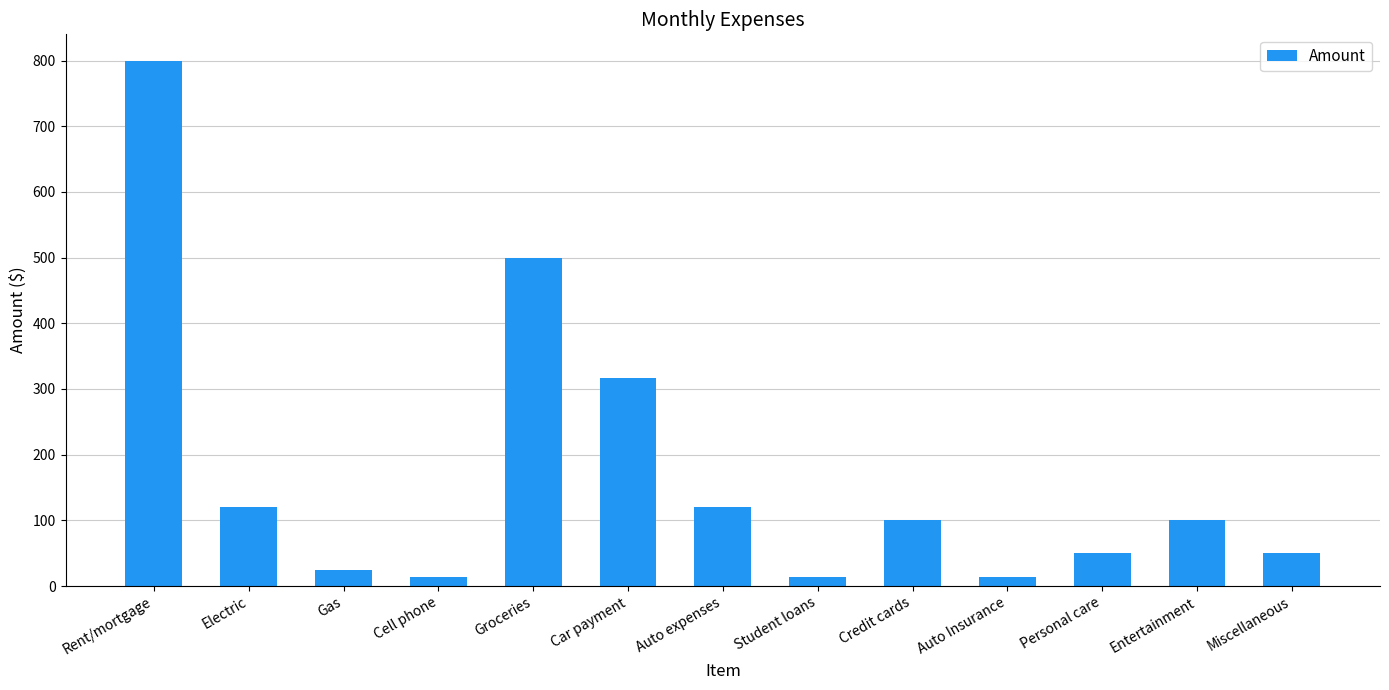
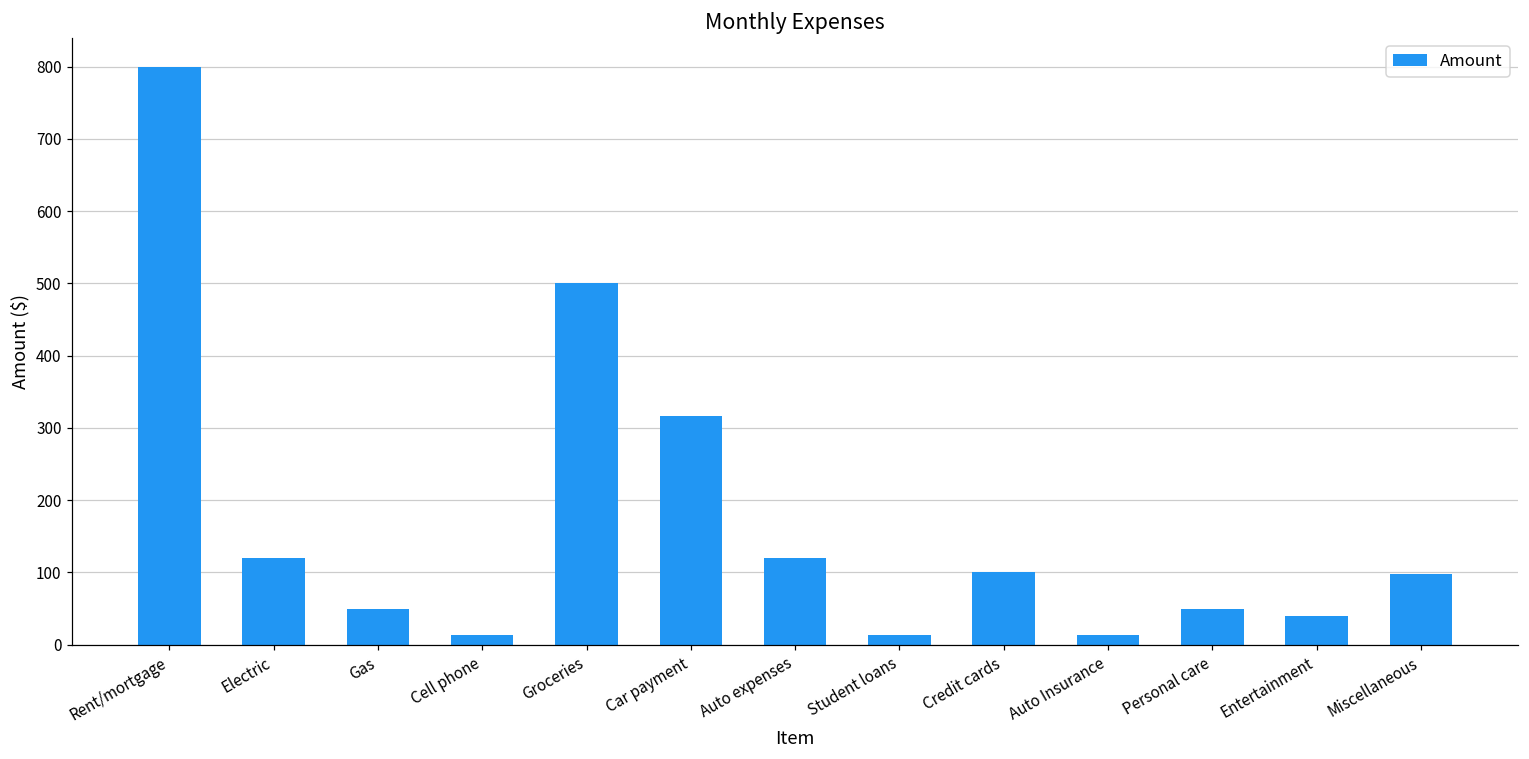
Gas: 20 -> 50
Entertainment: 100 -> 40
Miscellaneous: 50 -> 100
